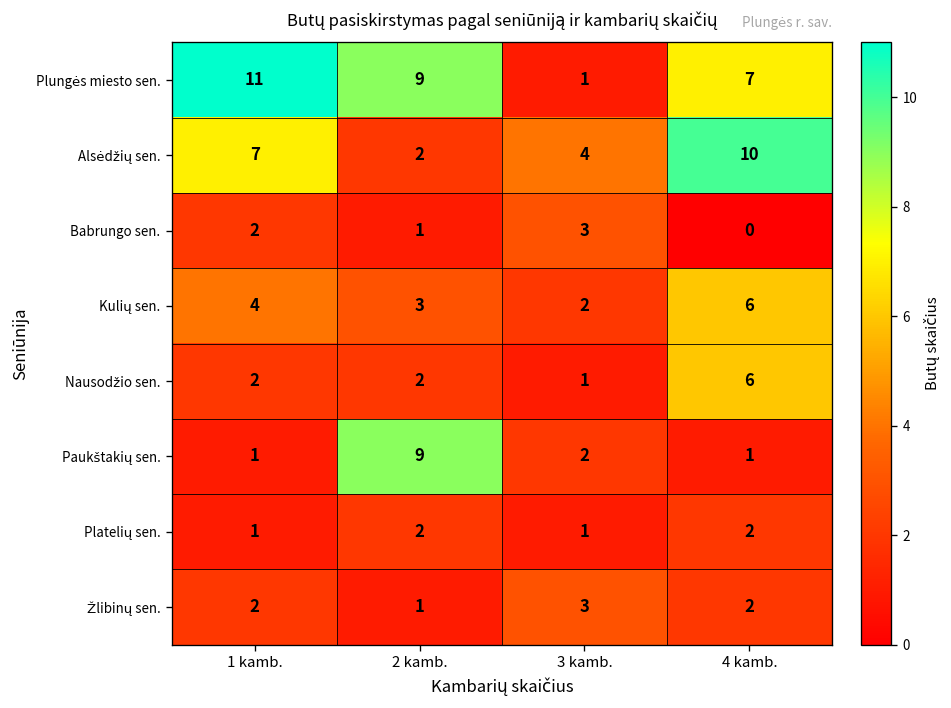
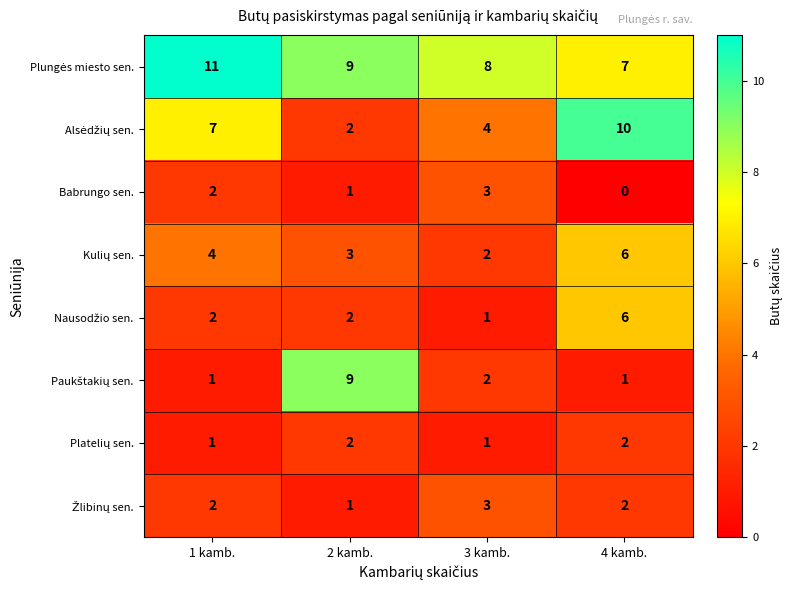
Plungės miesto sen., 3 kamb.: 1 -> 8
